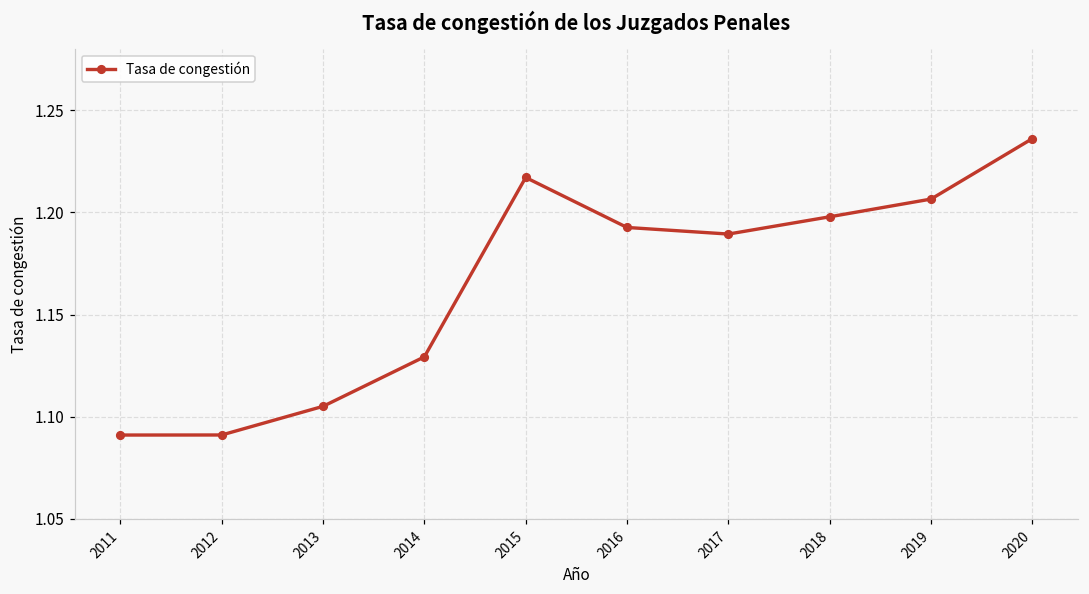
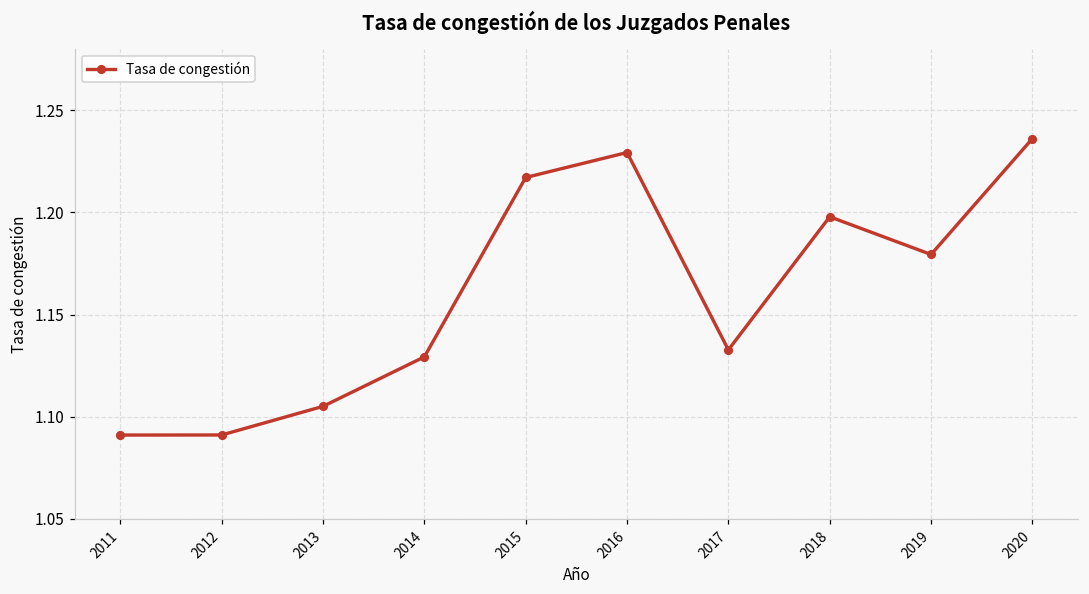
2016: 1.193 -> 1.229
2017: 1.189 -> 1.133
2019: 1.206 -> 1.179
